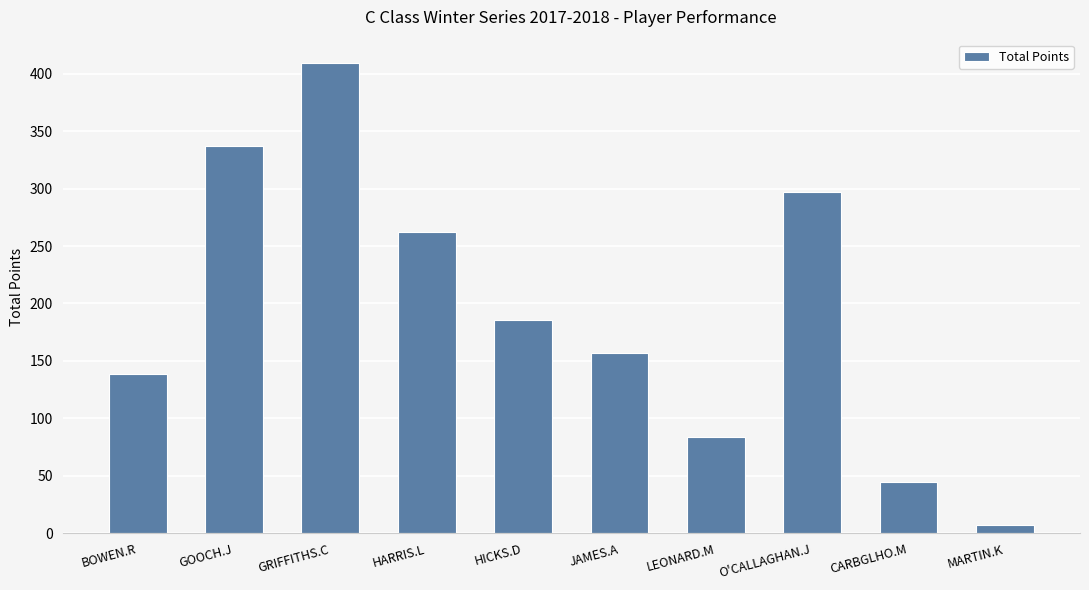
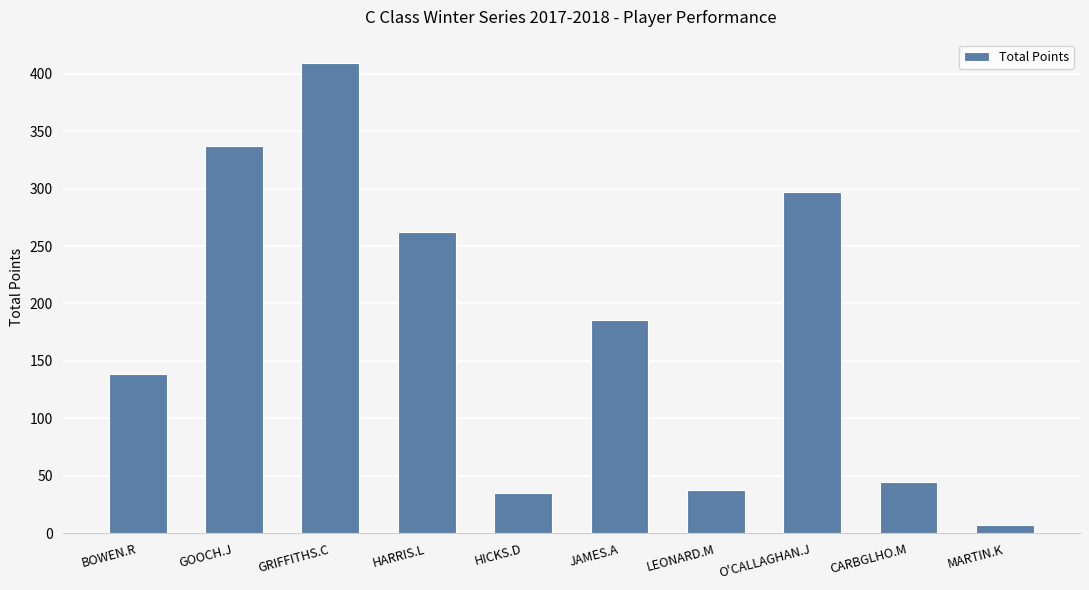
HICKS.D: 186 -> 36
JAMES.A: 157 -> 186
LEONARD.M: 84 -> 38
